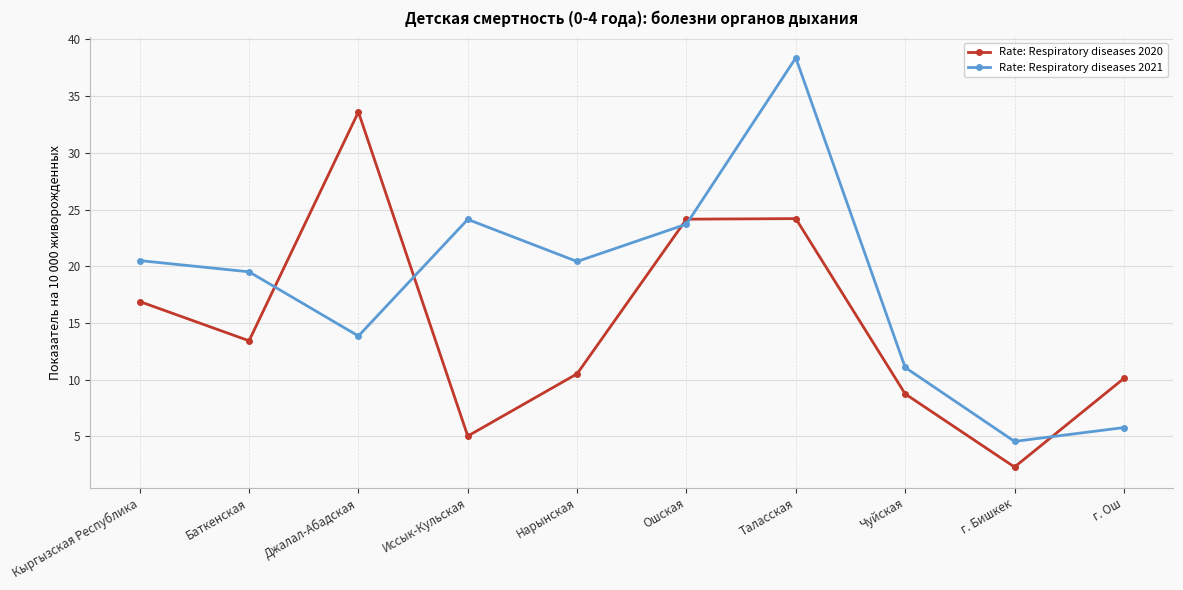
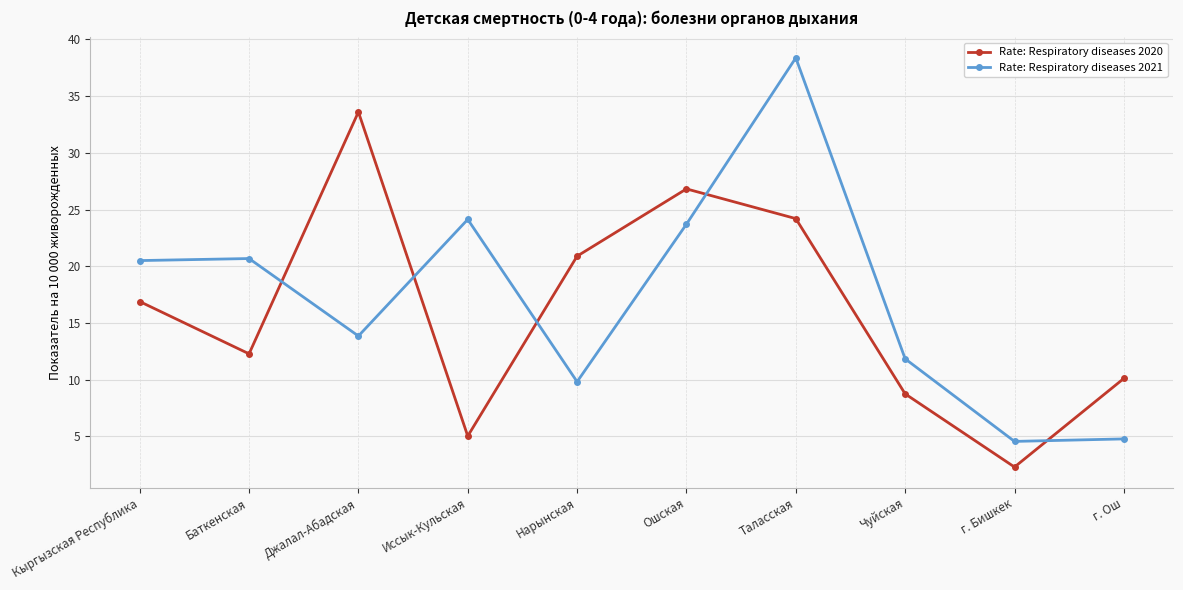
Rate: Respiratory diseases 2020, Баткенская: 13.4 -> 12.3
Rate: Respiratory diseases 2021, Баткенская: 19.5 -> 20.7
Rate: Respiratory diseases 2020, Нарынская: 10.5 -> 20.9
Rate: Respiratory diseases 2021, Нарынская: 20.4 -> 9.8
Rate: Respiratory diseases 2020, Ошская: 24.2 -> 26.8
Rate: Respiratory diseases 2021, Чуйская: 11.1 -> 11.8
Rate: Respiratory diseases 2021, г. Ош: 5.8 -> 4.8
